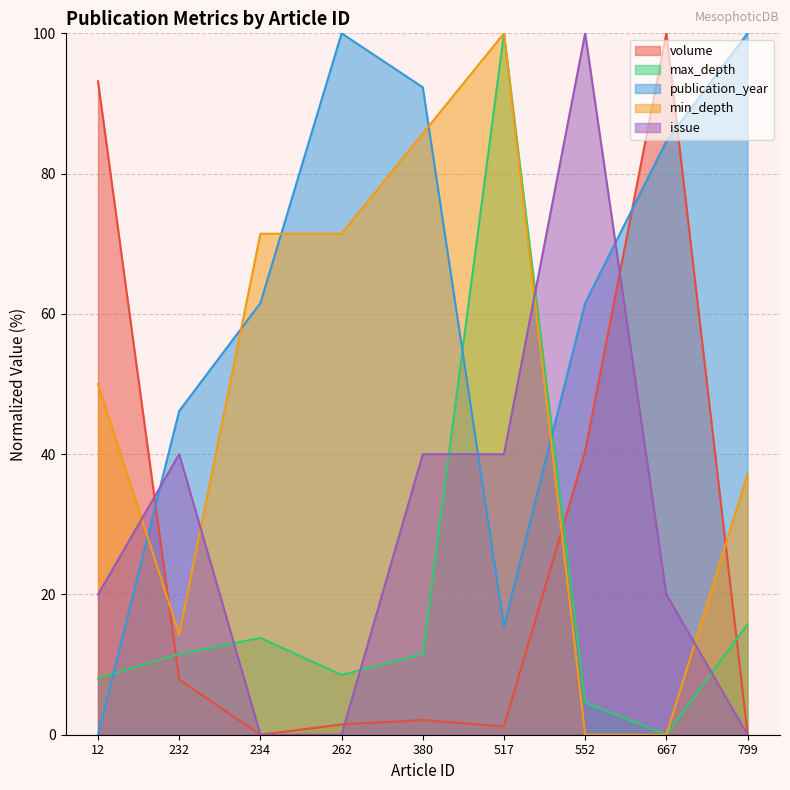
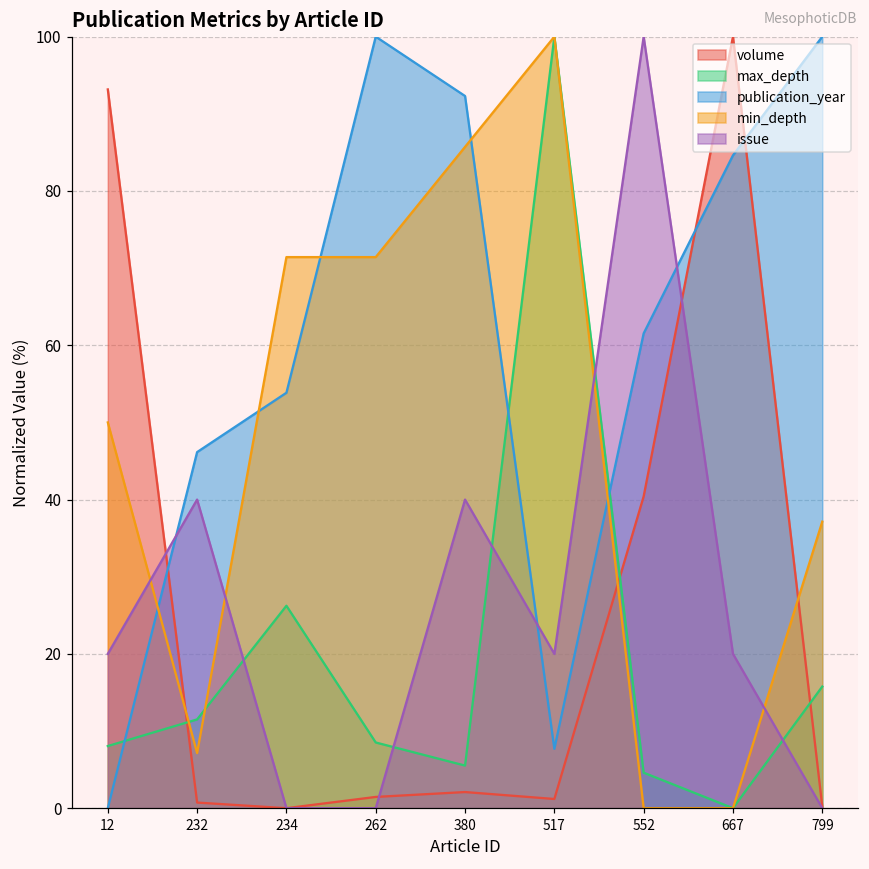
volume, 232: 8 -> 1
min_depth, 232: 14 -> 7
max_depth, 234: 14 -> 26
publication_year, 234: 62 -> 54
max_depth, 380: 12 -> 6
publication_year, 517: 15 -> 8
issue, 517: 40 -> 20
